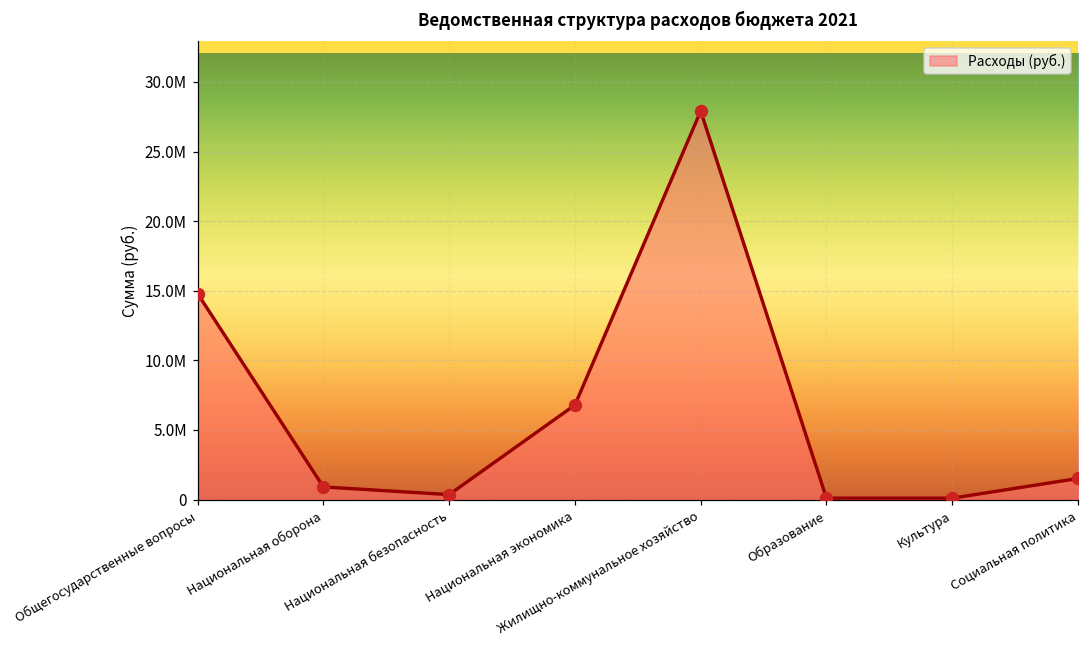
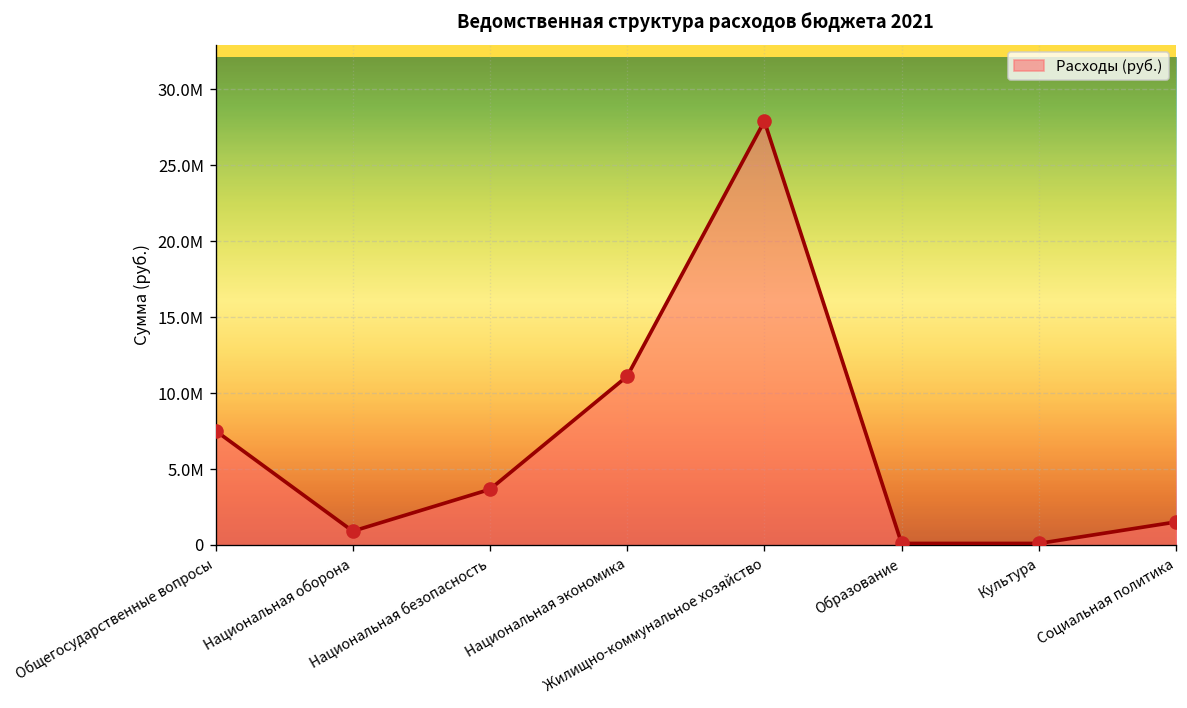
Общегосударственные вопросы: 14800000 -> 7500000
Национальная безопасность: 400000 -> 3700000
Национальная экономика: 6800000 -> 11100000
